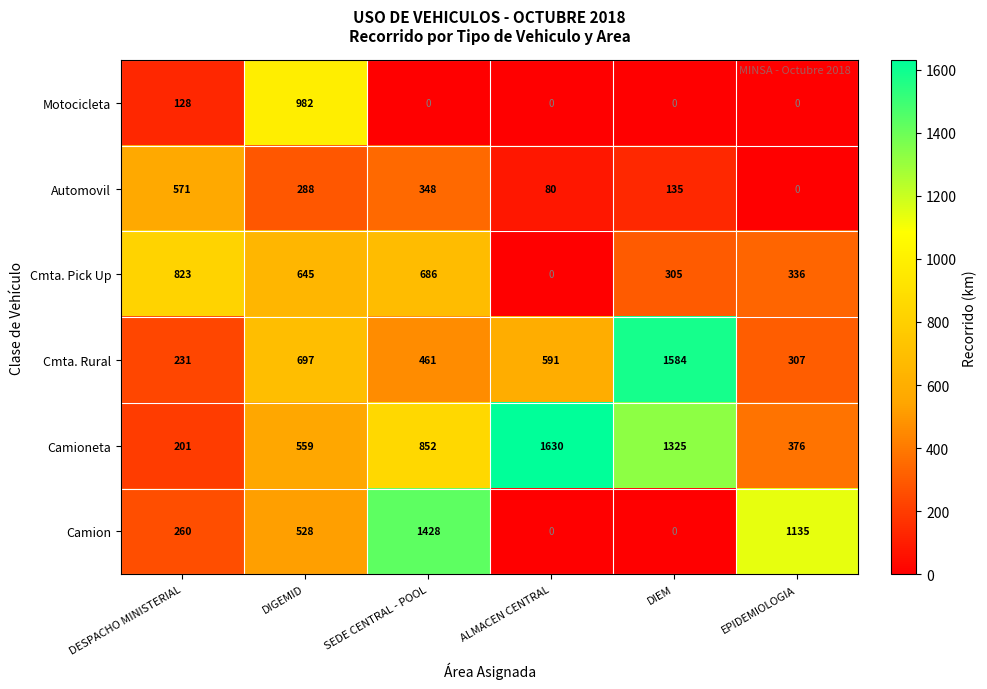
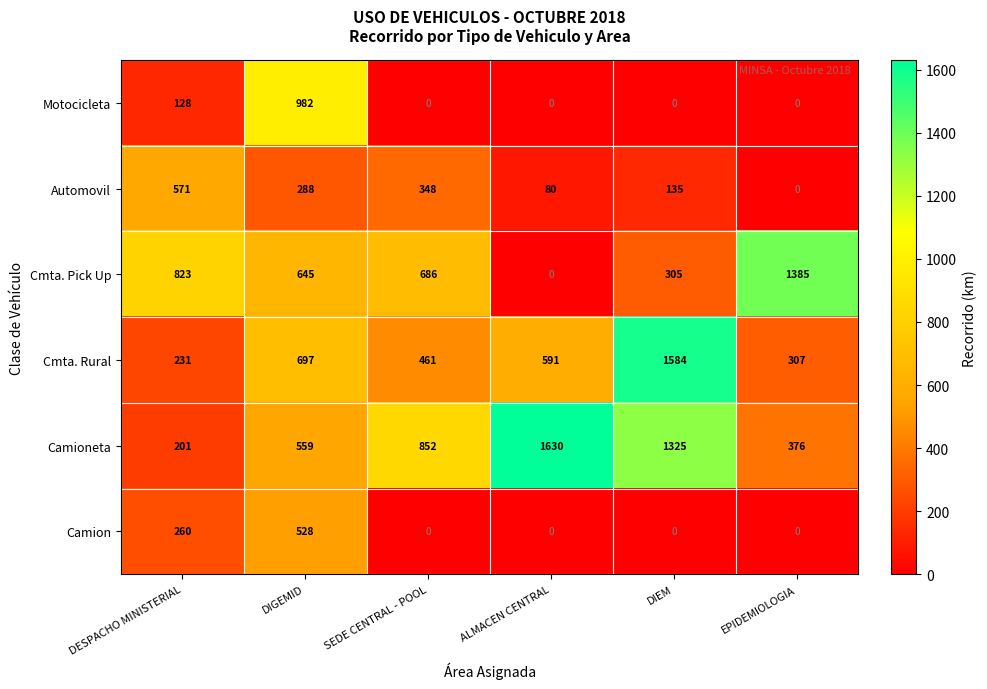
Cmta. Pick Up, EPIDEMIOLOGIA: 336 -> 1385
Camion, SEDE CENTRAL - POOL: 1428 -> 0
Camion, EPIDEMIOLOGIA: 1135 -> 0
